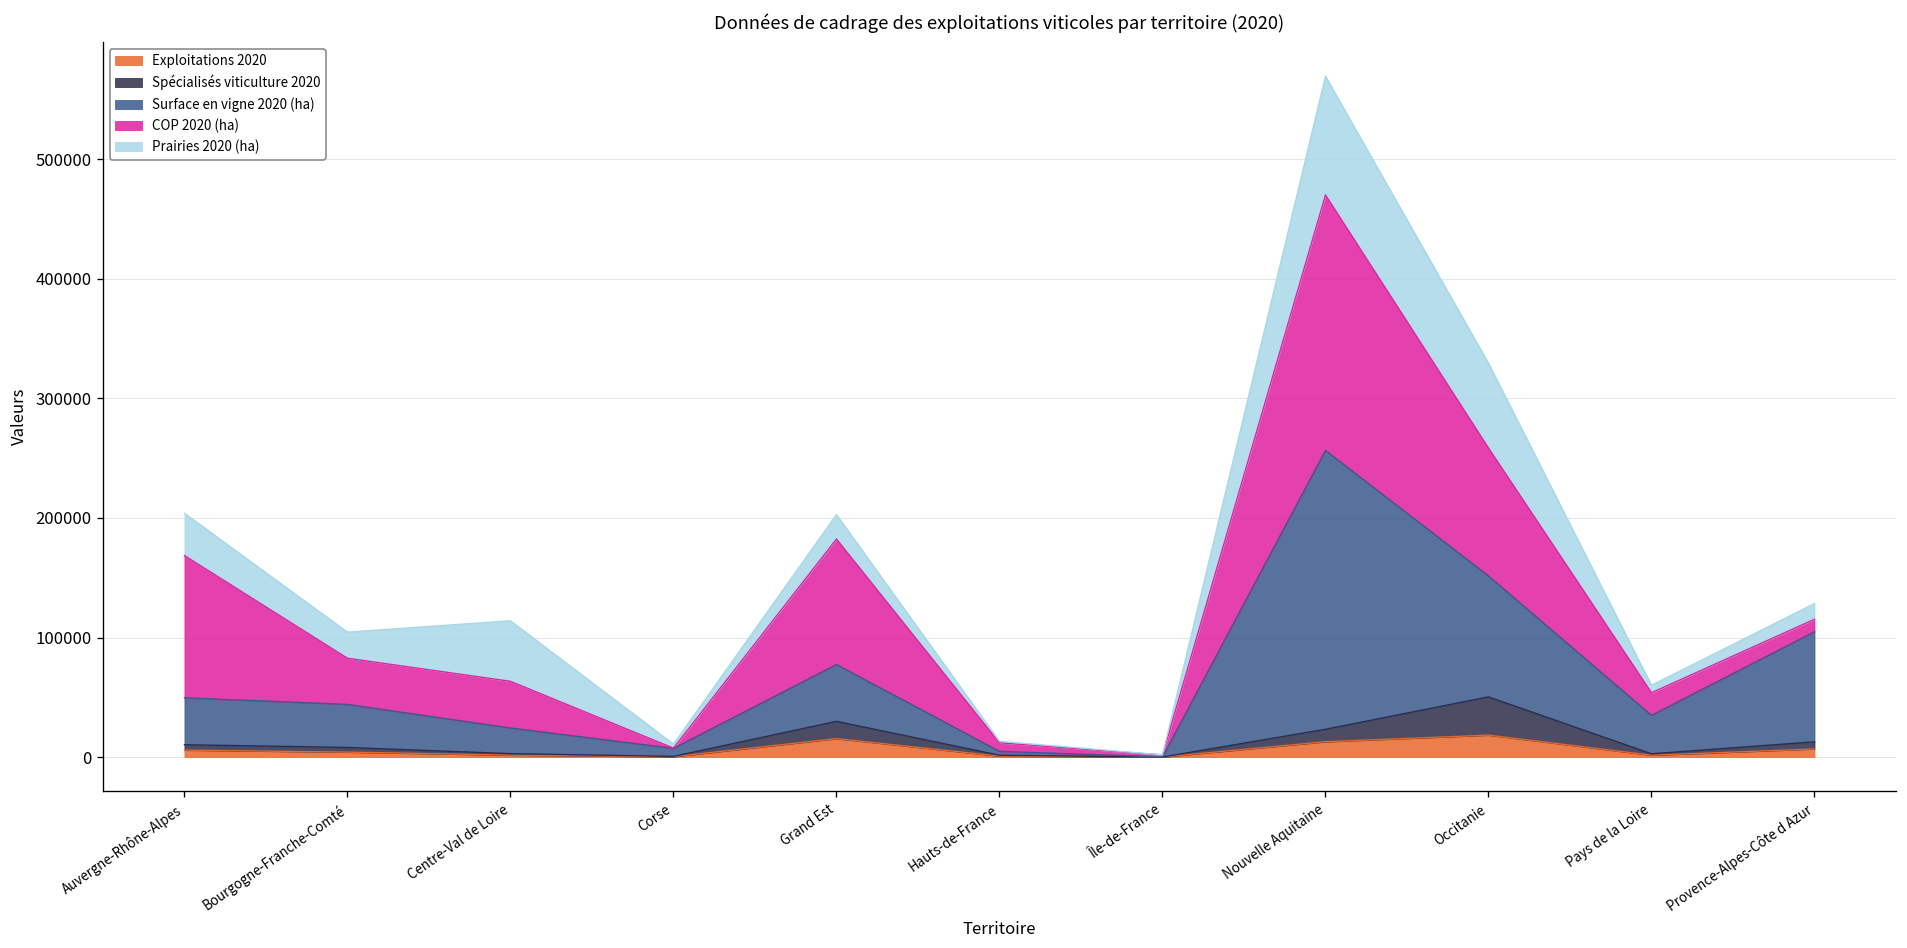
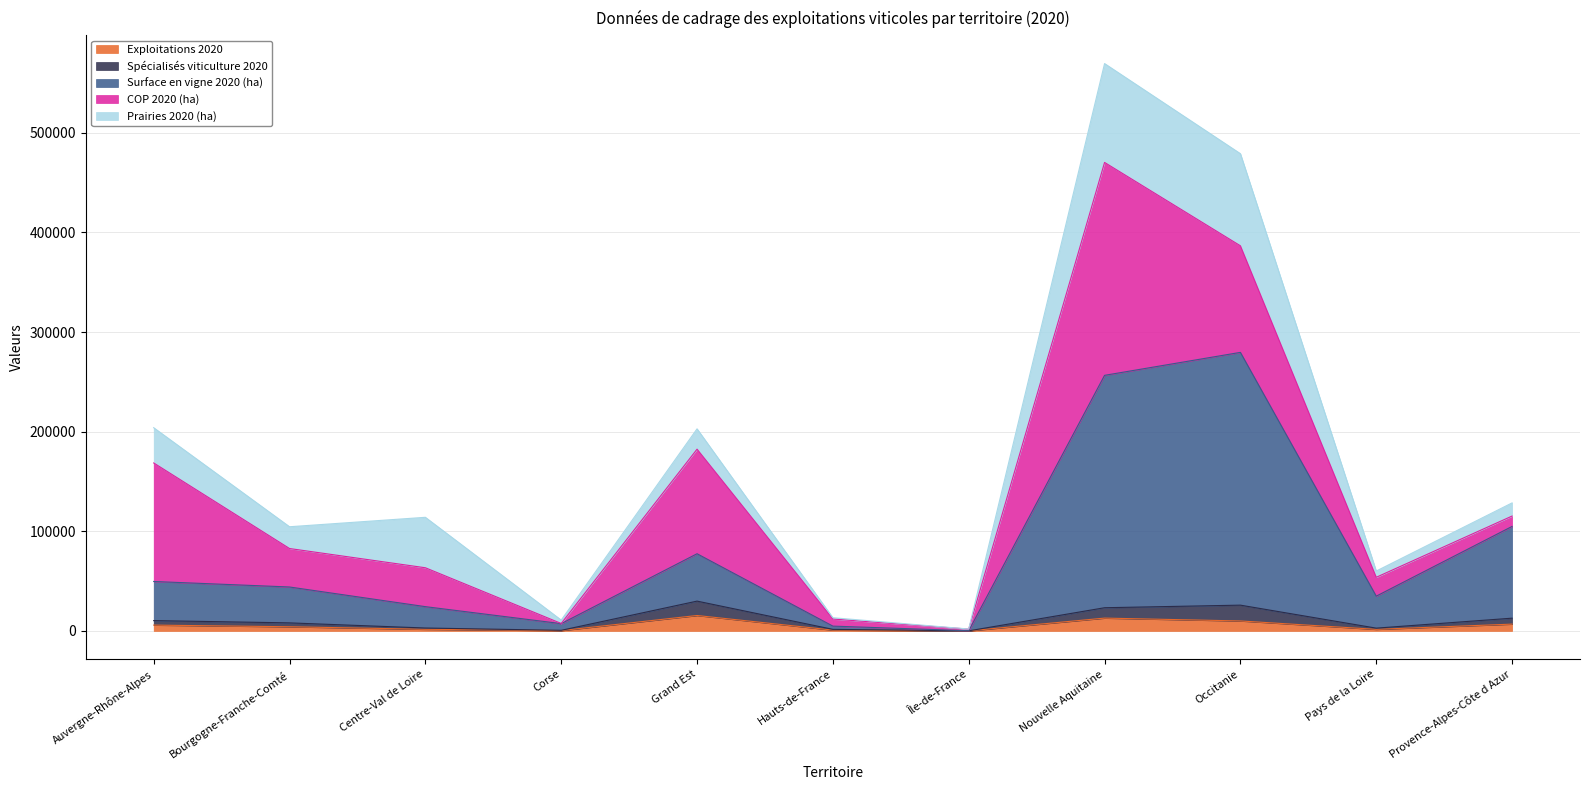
Exploitations 2020, Occitanie: 20000 -> 10000
Spécialisés viticulture 2020, Occitanie: 30000 -> 20000
Surface en vigne 2020 (ha), Occitanie: 100000 -> 250000
Prairies 2020 (ha), Occitanie: 70000 -> 90000
